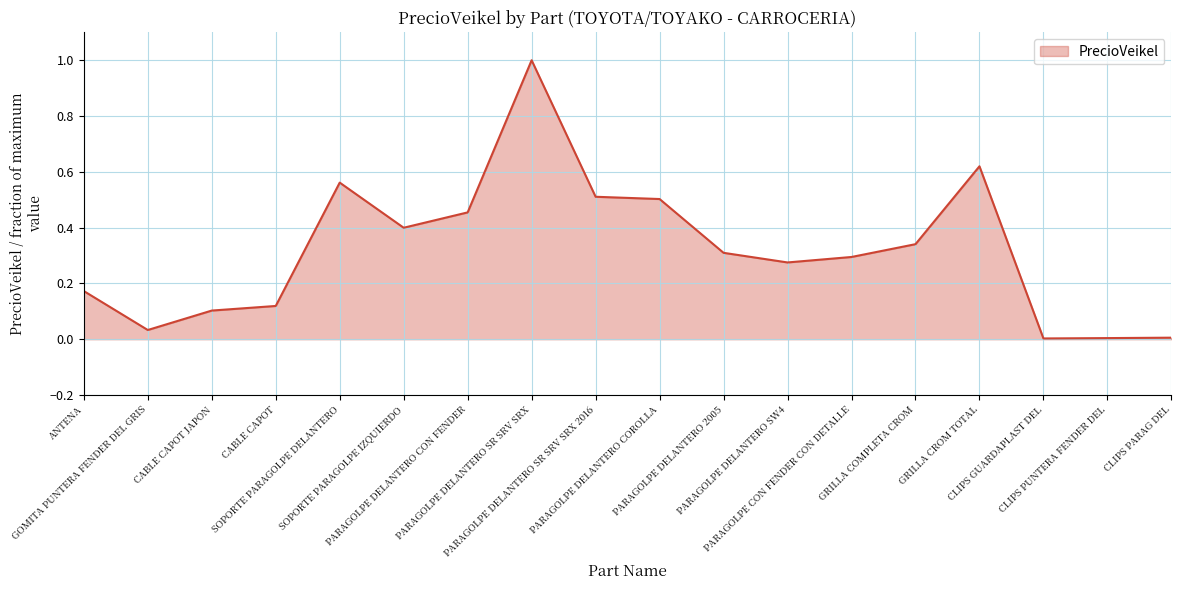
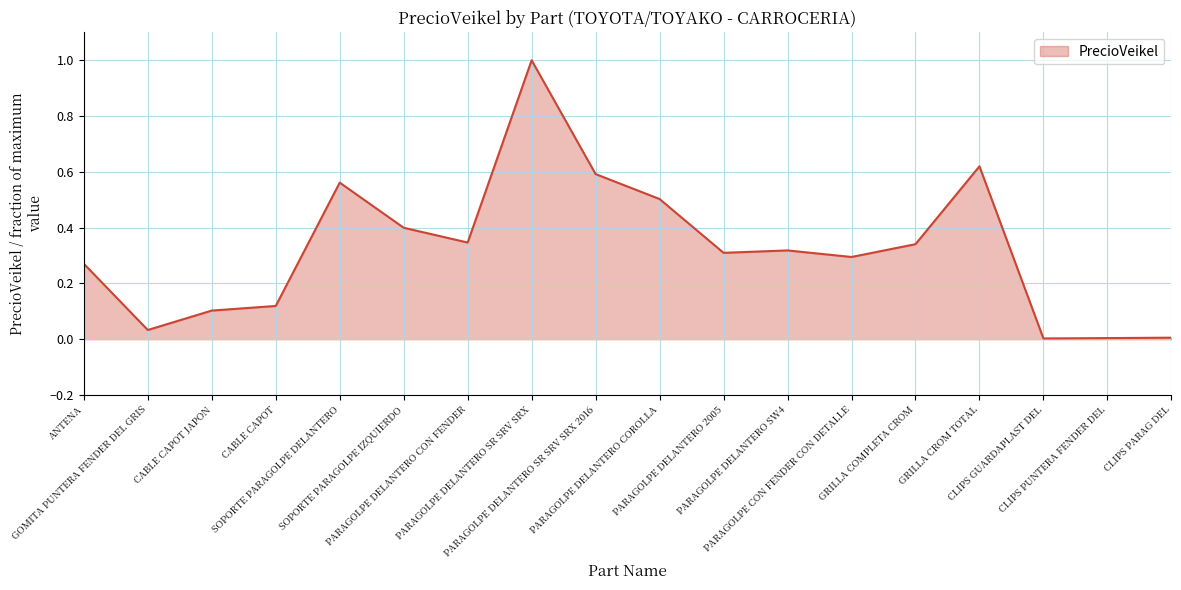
ANTENA: 0.17 -> 0.27
PARAGOLPE DELANTERO CON FENDER: 0.45 -> 0.35
PARAGOLPE DELANTERO SR SRV SRX 2016: 0.51 -> 0.59
PARAGOLPE DELANTERO SW4: 0.28 -> 0.32
